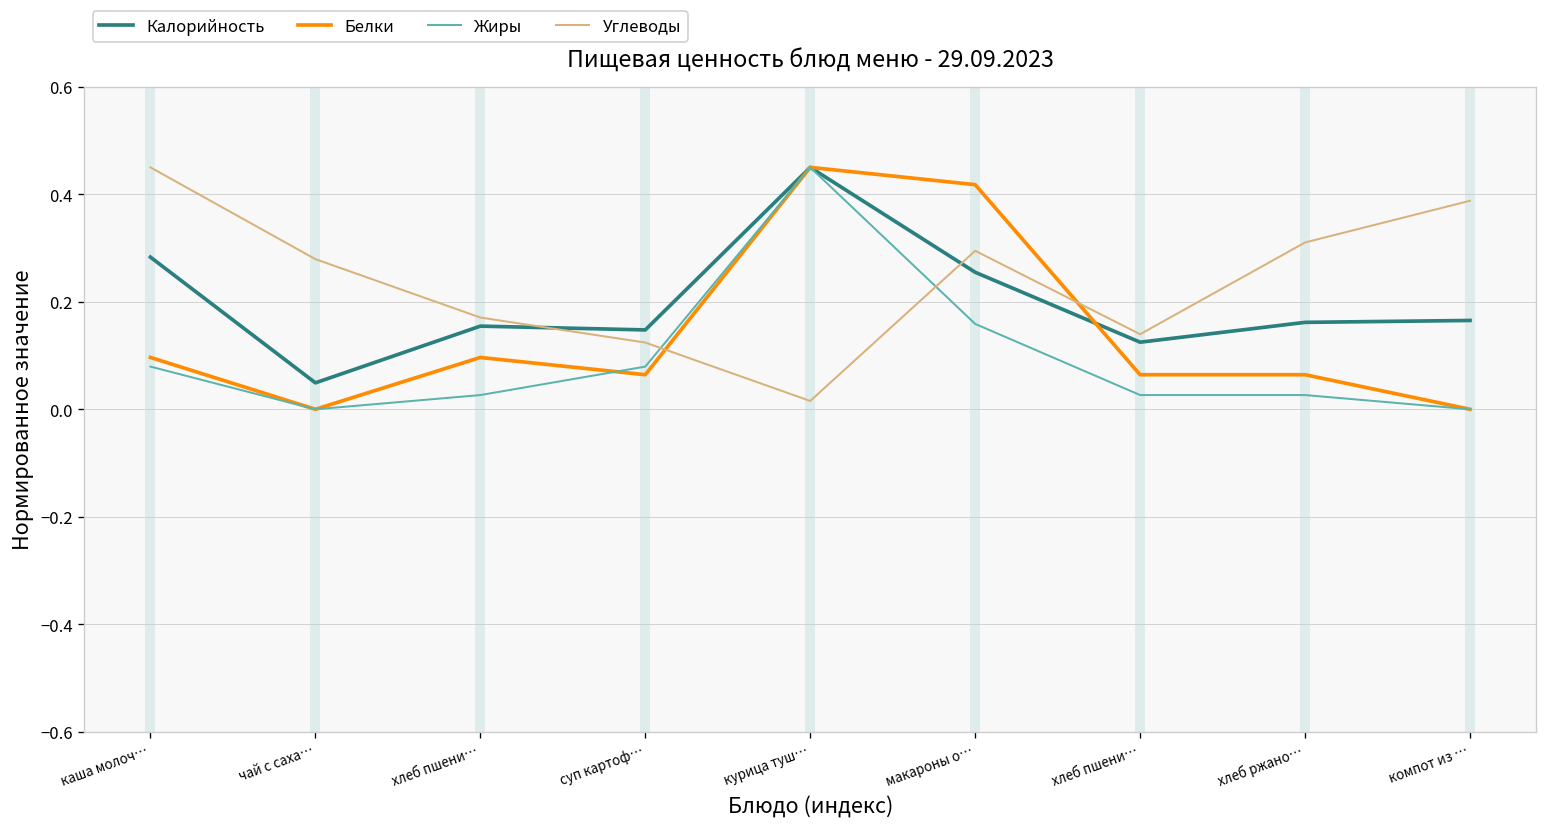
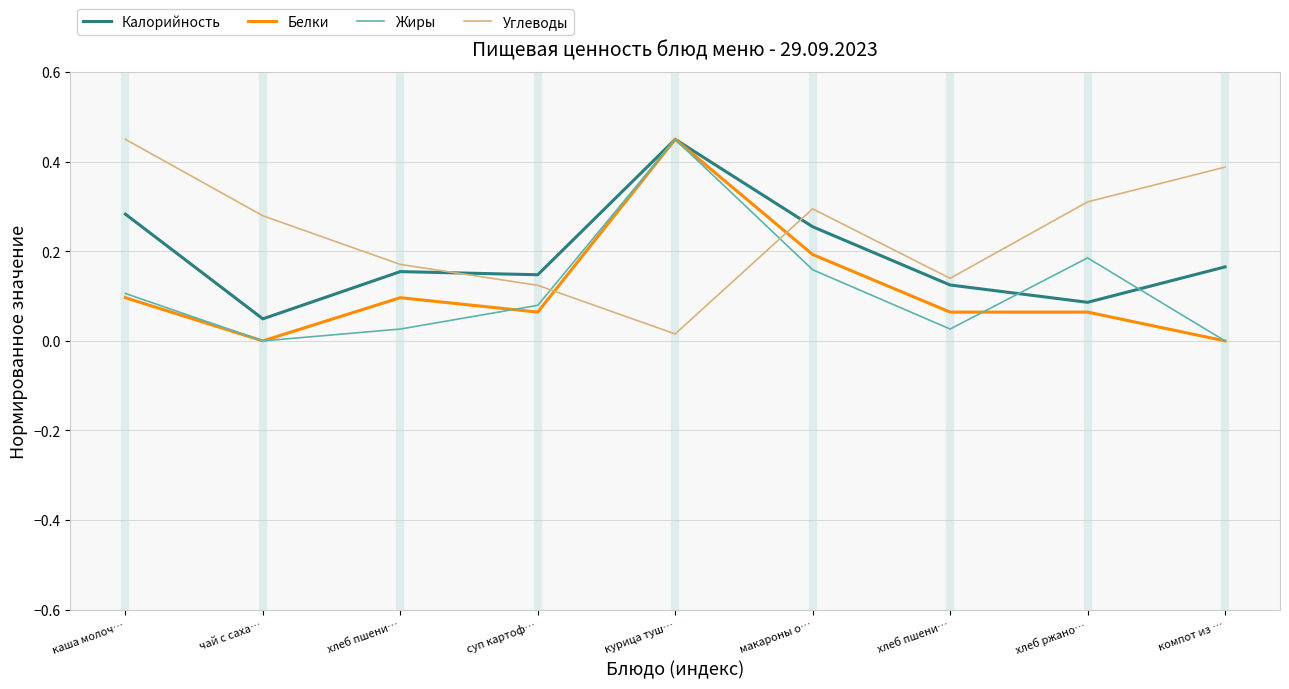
Жиры, каша молоч…: 0.08 -> 0.11
Белки, макароны о…: 0.42 -> 0.19
Калорийность, хлеб ржано…: 0.16 -> 0.09
Жиры, хлеб ржано…: 0.03 -> 0.19
